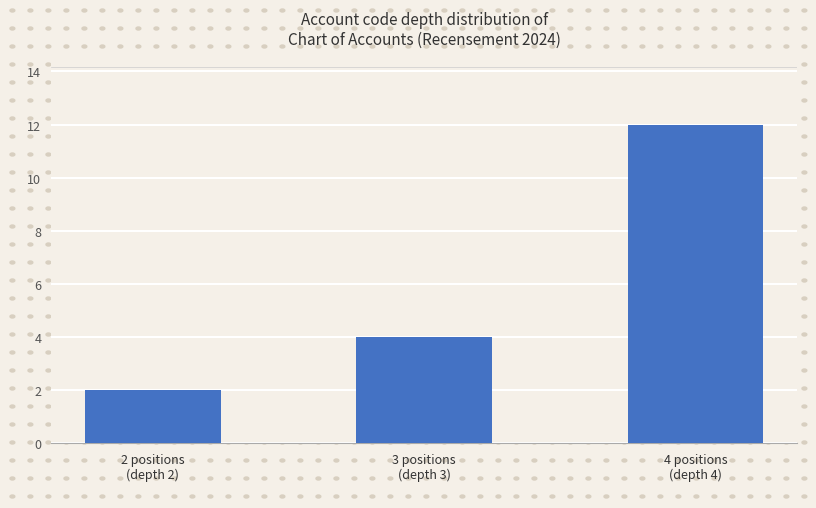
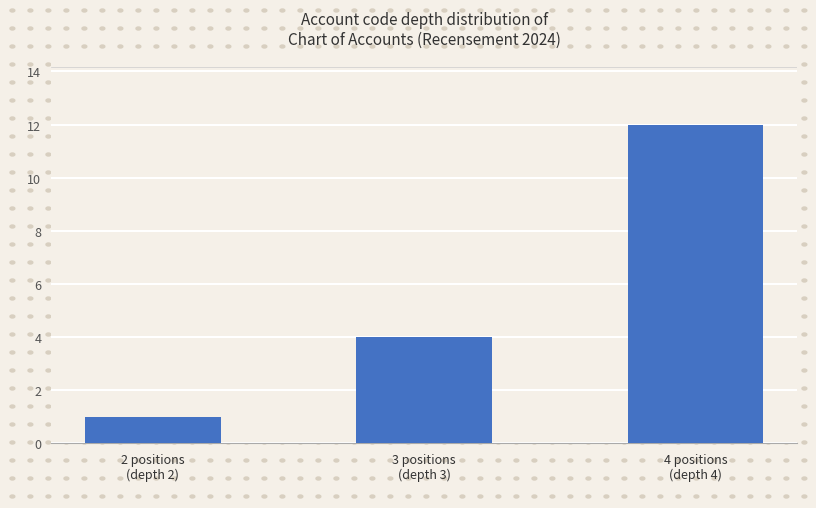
2 positions (depth 2): 2 -> 1
